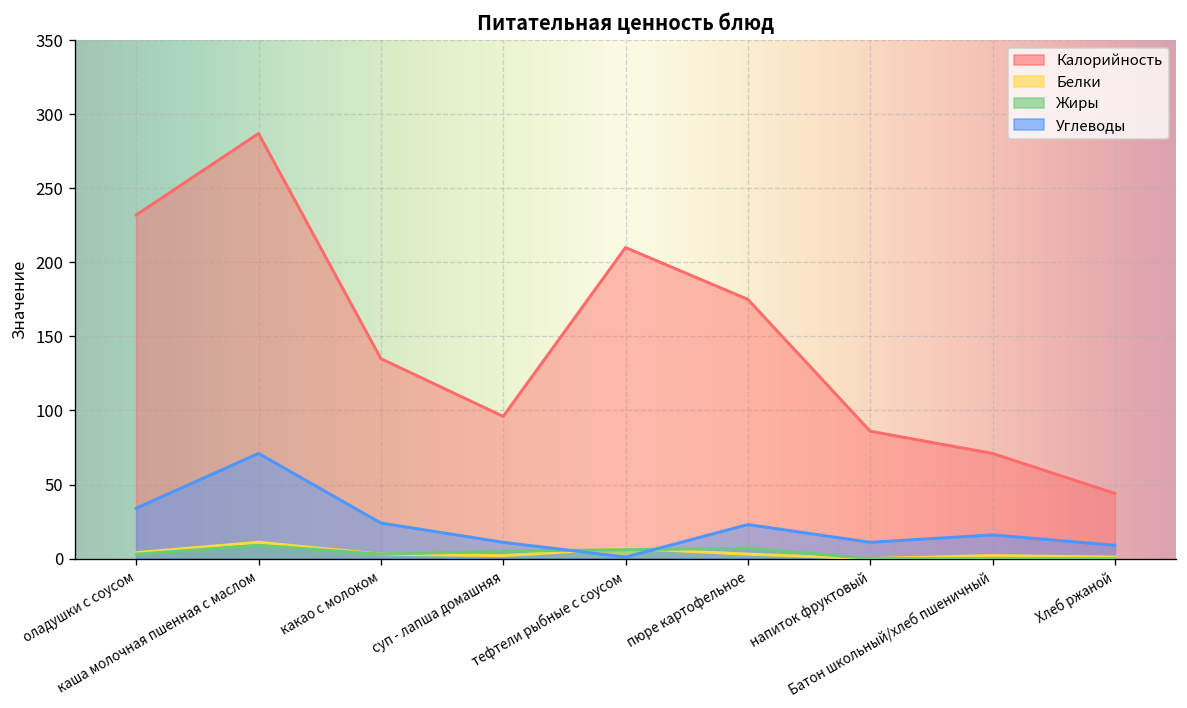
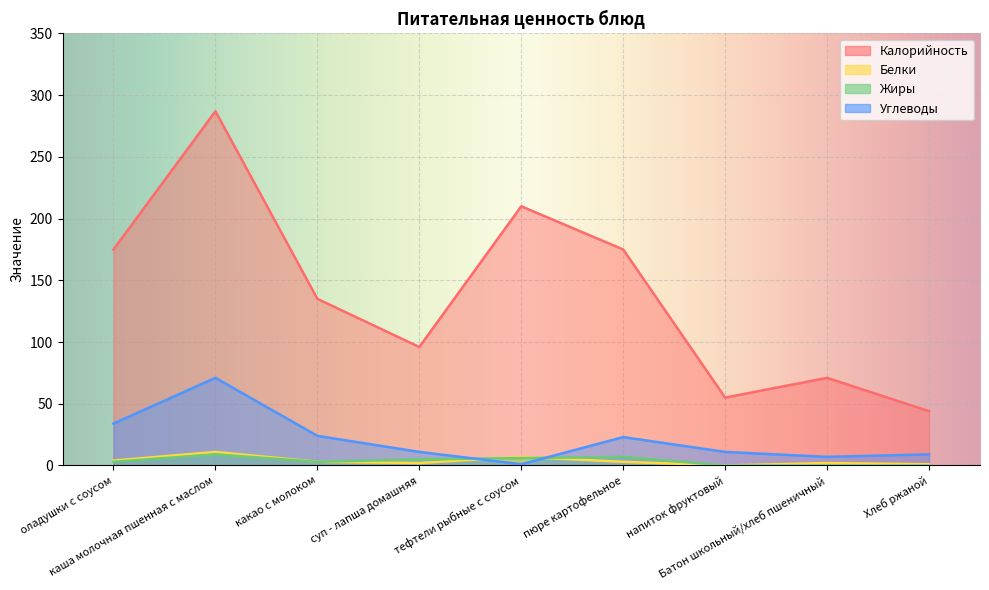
Калорийность, оладушки с соусом: 232 -> 175
Калорийность, напиток фруктовый: 86 -> 55
Углеводы, Батон школьный/хлеб пшеничный: 16 -> 7
